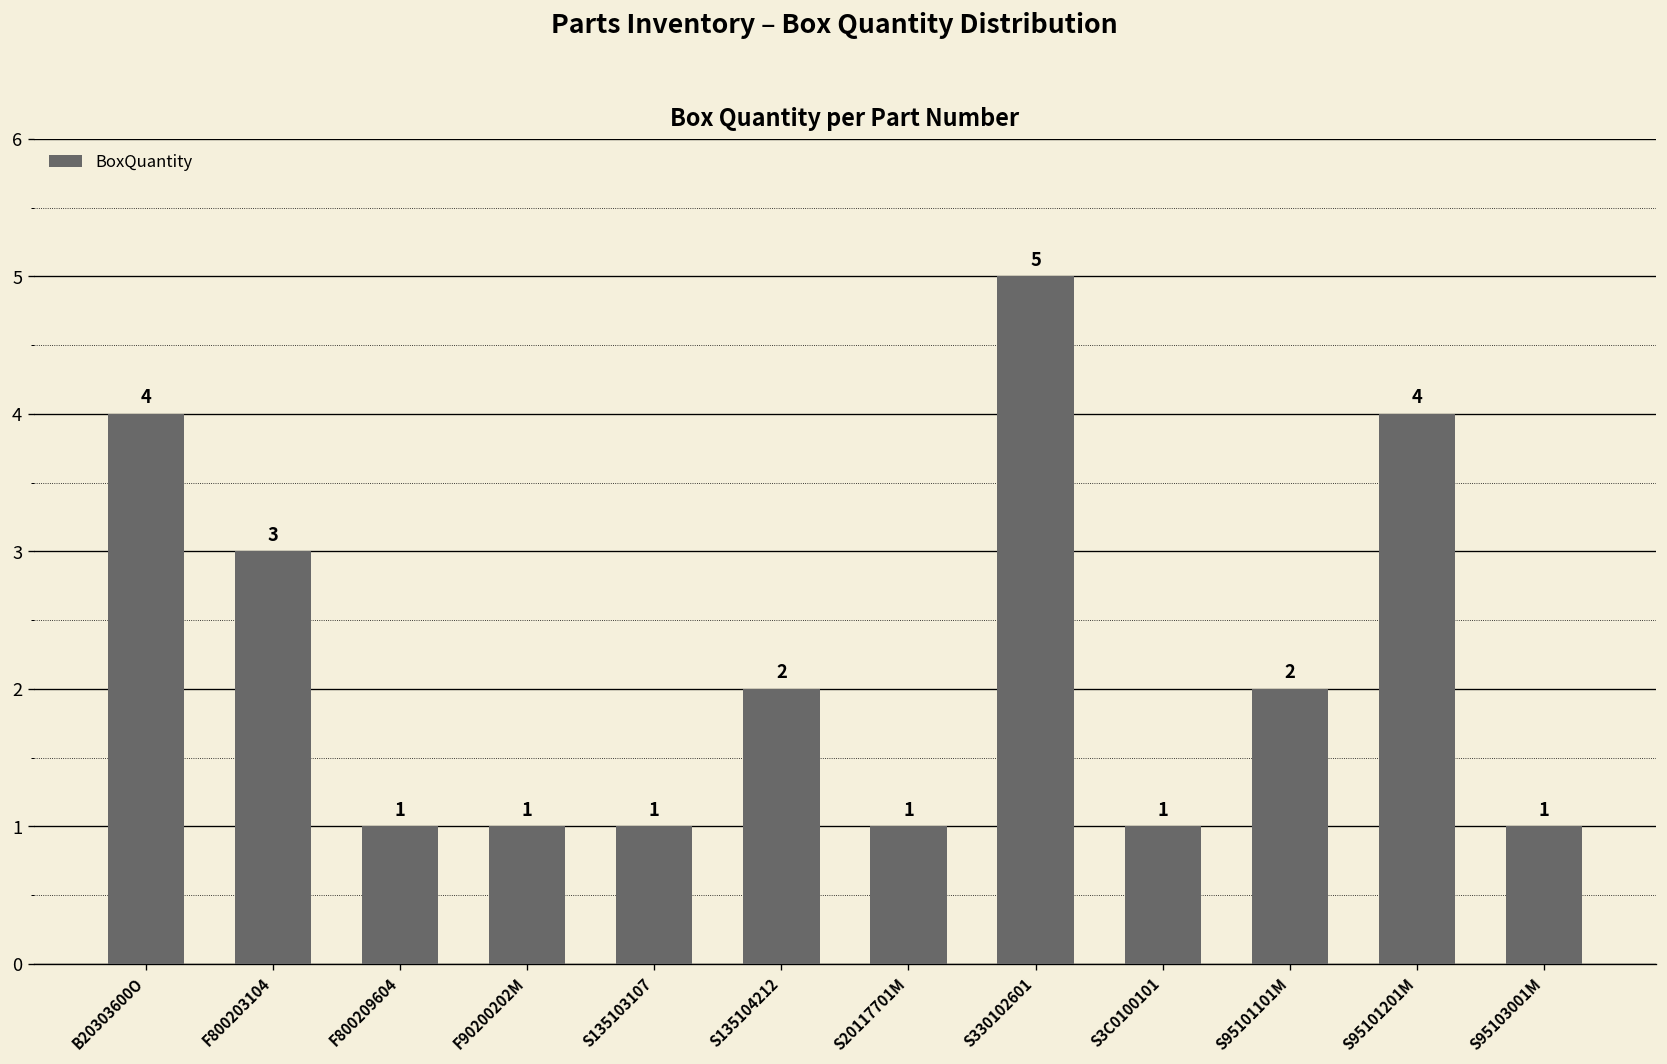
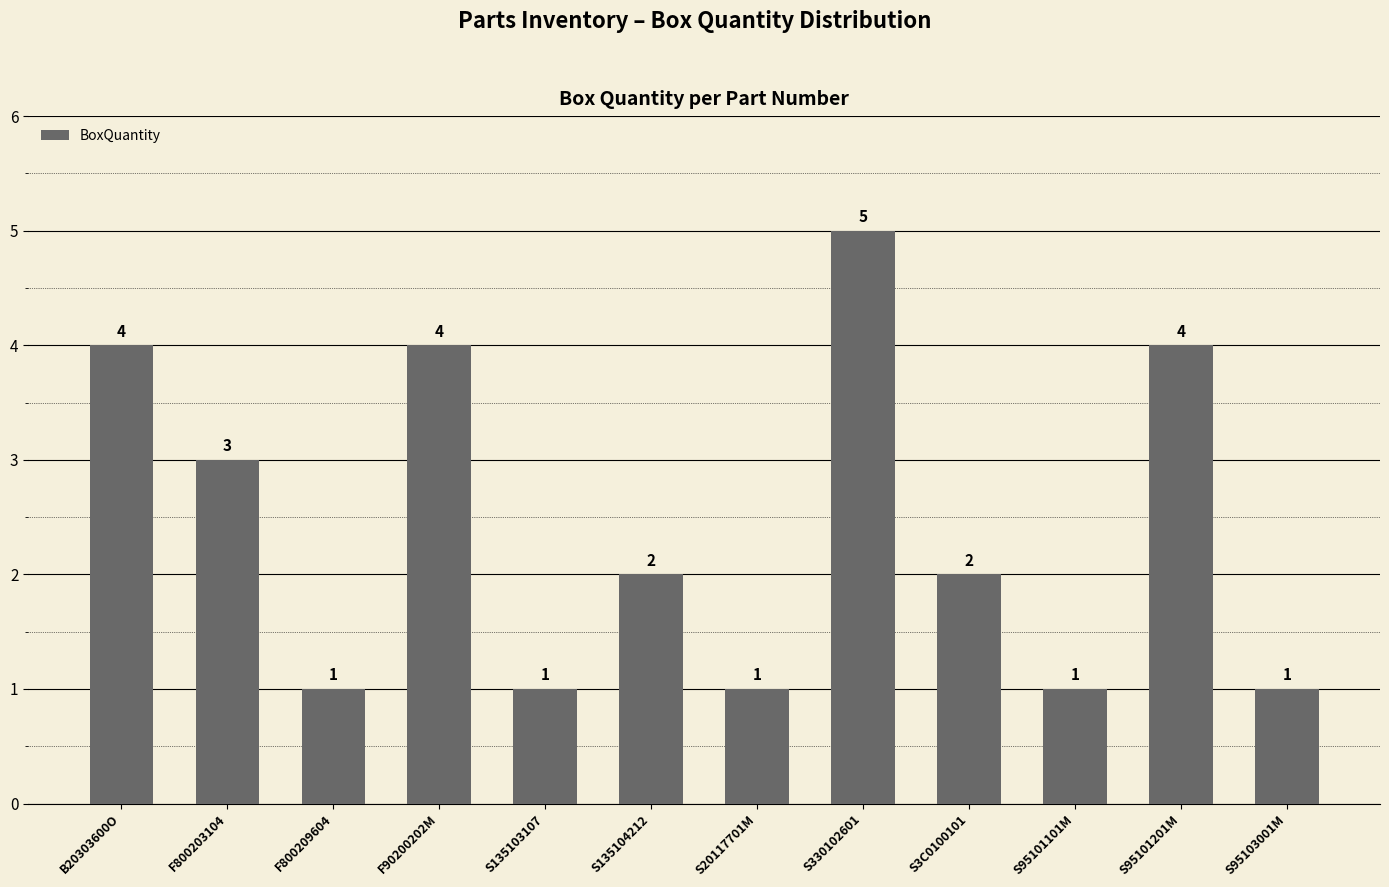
F90200202M: 1 -> 4
S3C0100101: 1 -> 2
S95101101M: 2 -> 1
